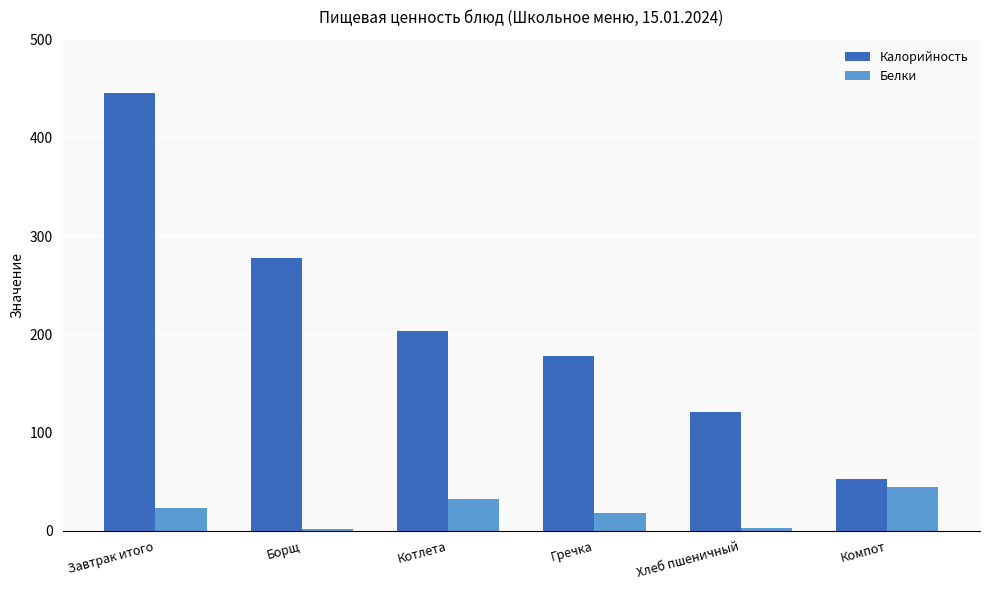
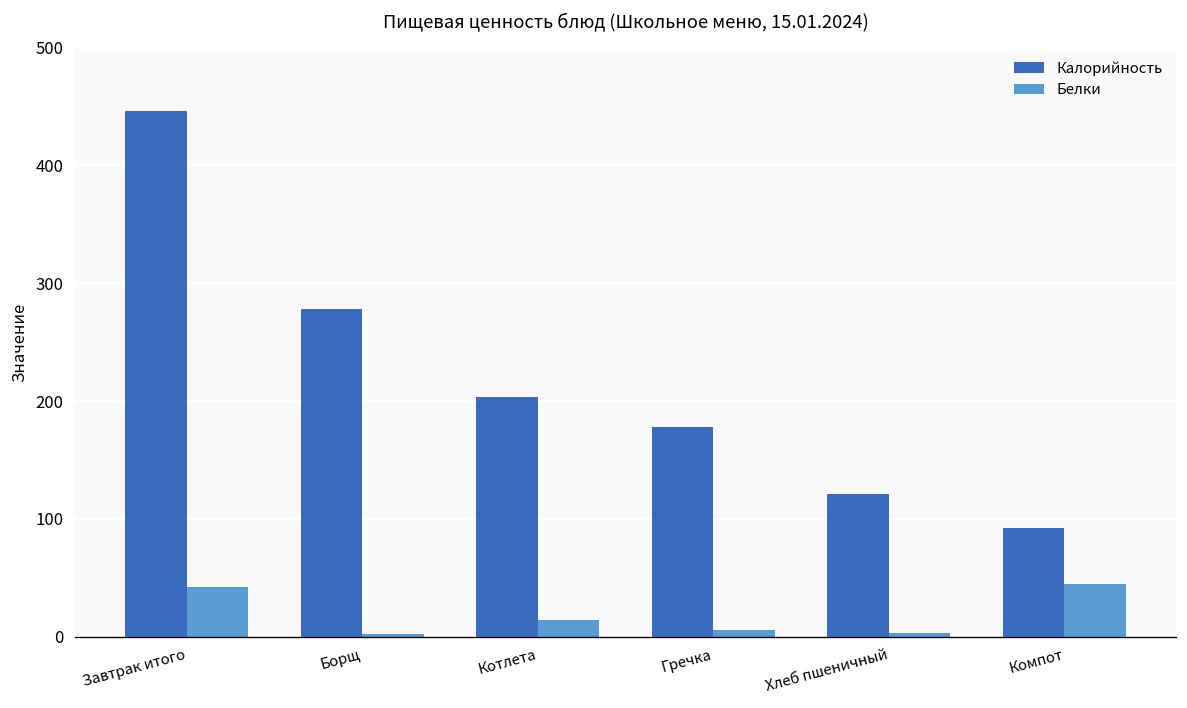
Белки, Завтрак итого: 20 -> 40
Белки, Котлета: 30 -> 10
Белки, Гречка: 20 -> 10
Калорийность, Компот: 50 -> 90
